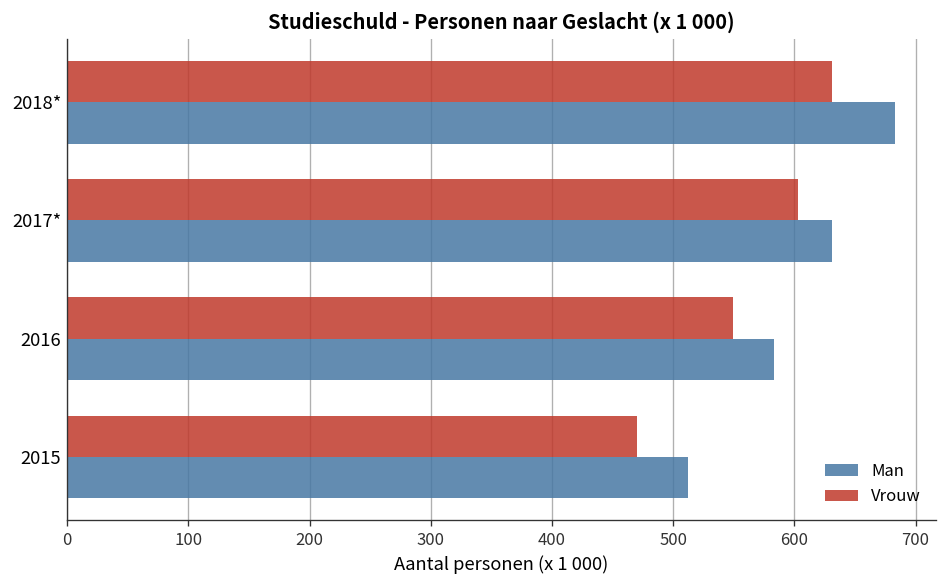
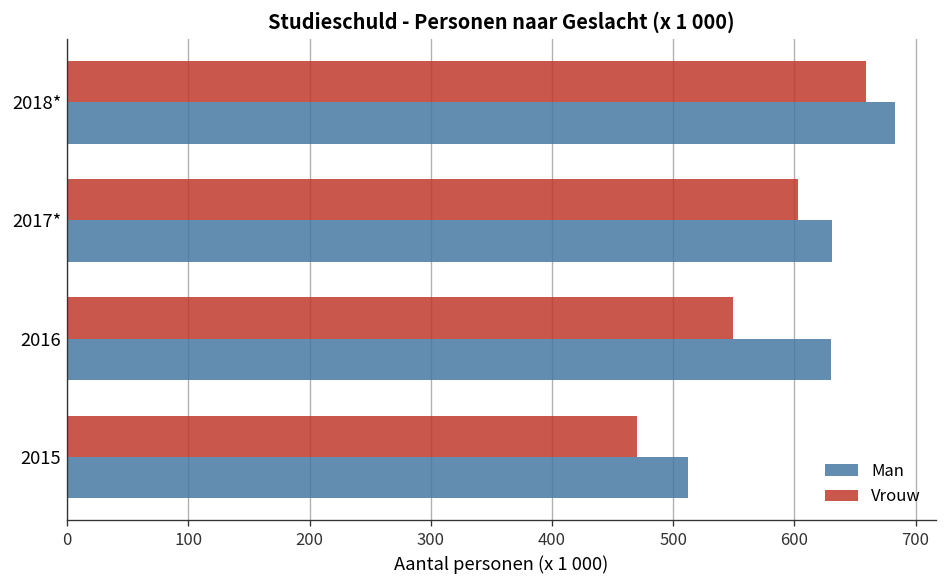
Vrouw, 2018*: 631 -> 659
Man, 2016: 583 -> 630
